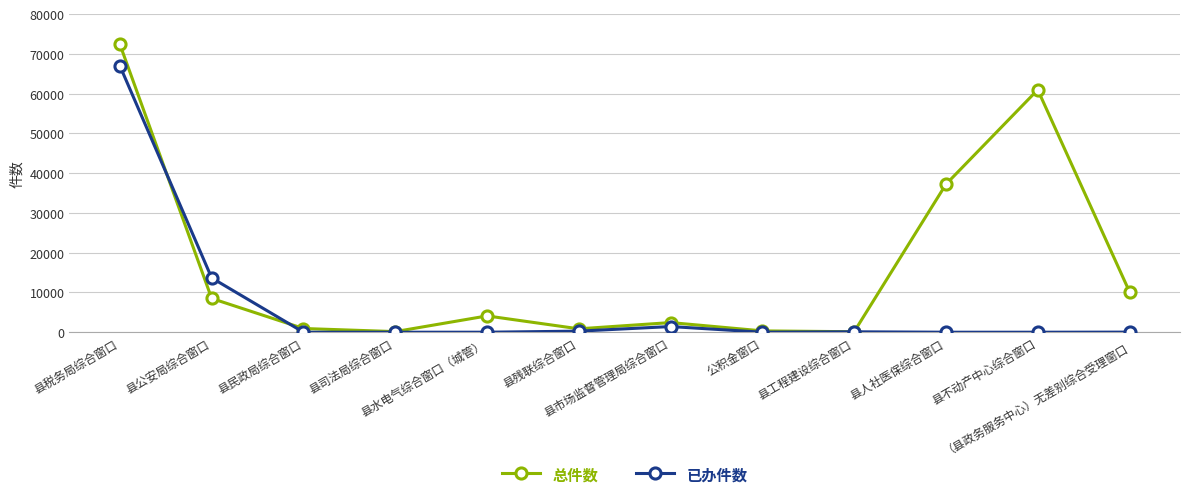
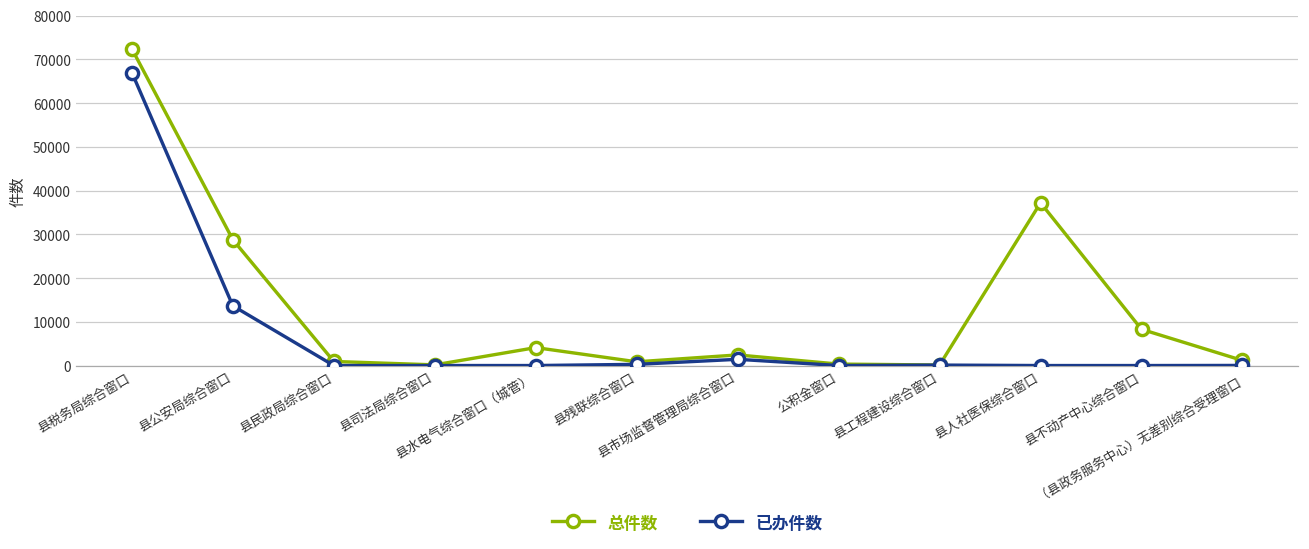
总件数, 县公安局综合窗口: 8000 -> 29000
总件数, 县不动产中心综合窗口: 61000 -> 8000
总件数, （县政务服务中心）无差别综合受理窗口: 10000 -> 1000
